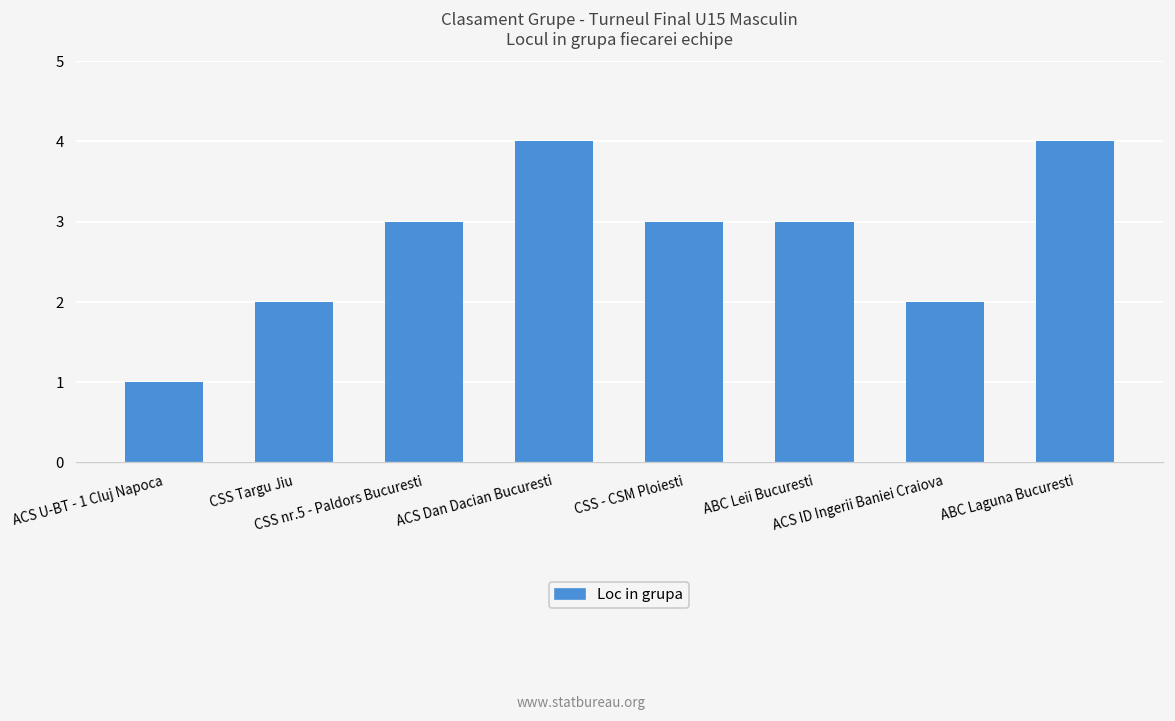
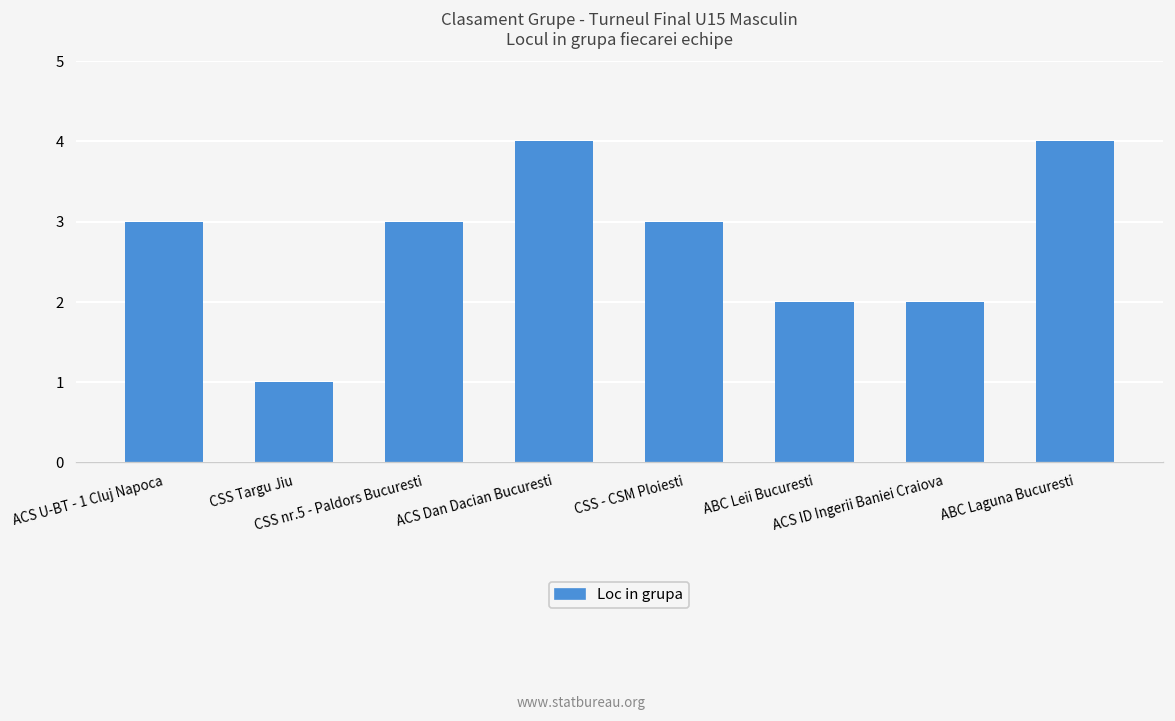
ACS U-BT - 1 Cluj Napoca: 1 -> 3
CSS Targu Jiu: 2 -> 1
ABC Leii Bucuresti: 3 -> 2
